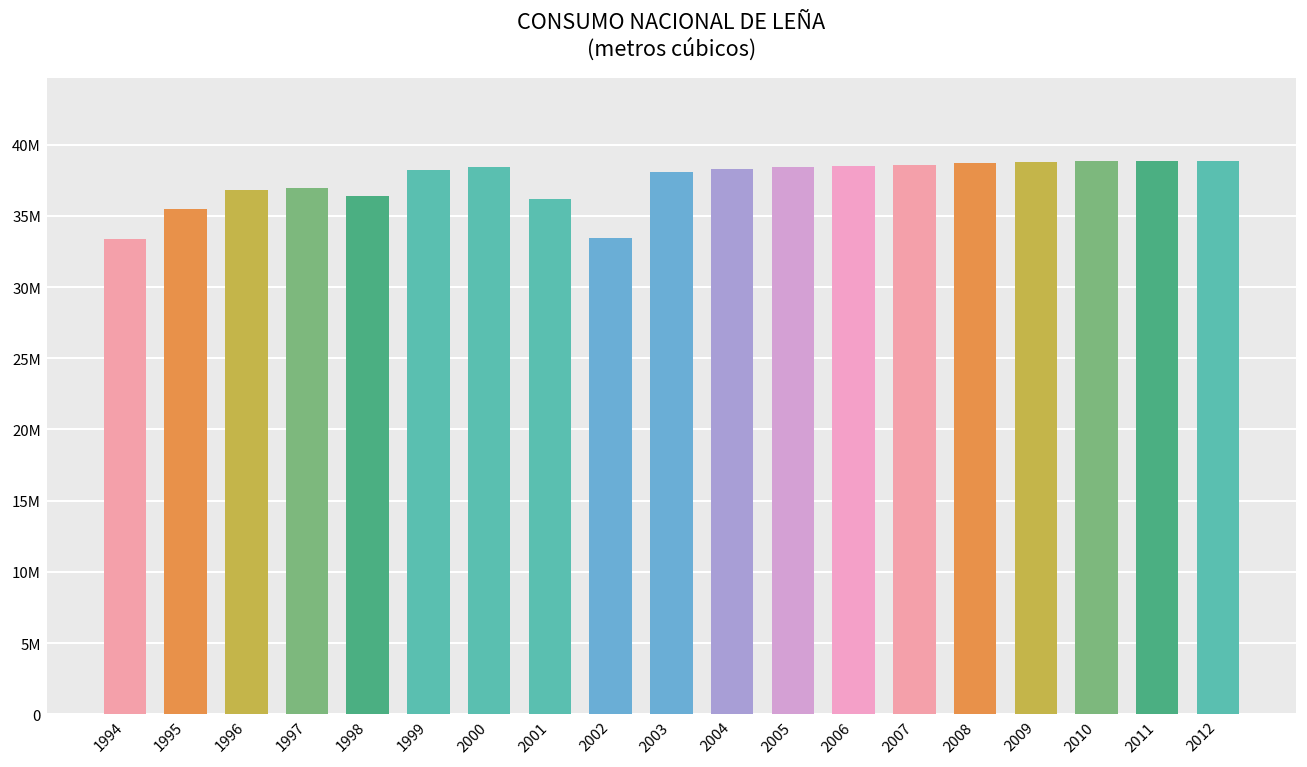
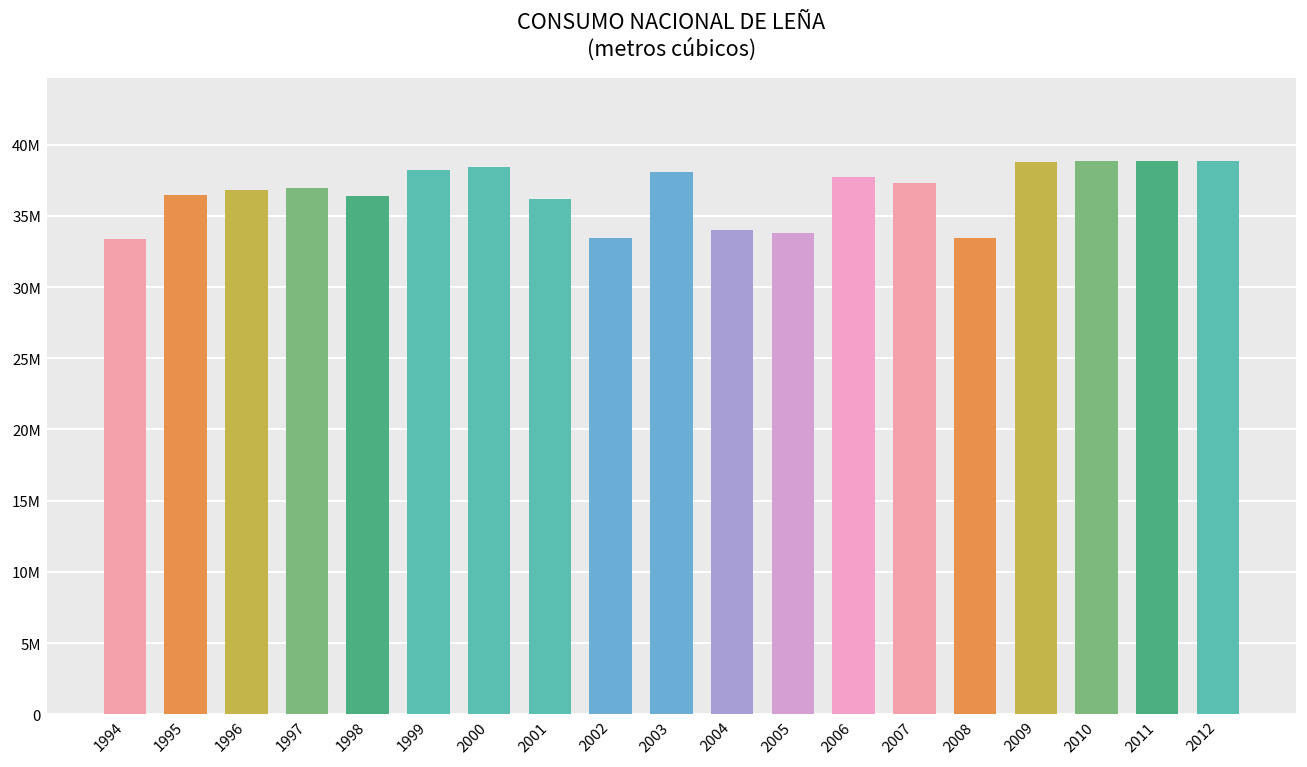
1995: 35500000 -> 36500000
2004: 38300000 -> 34000000
2005: 38400000 -> 33800000
2006: 38500000 -> 37700000
2007: 38600000 -> 37300000
2008: 38700000 -> 33500000
